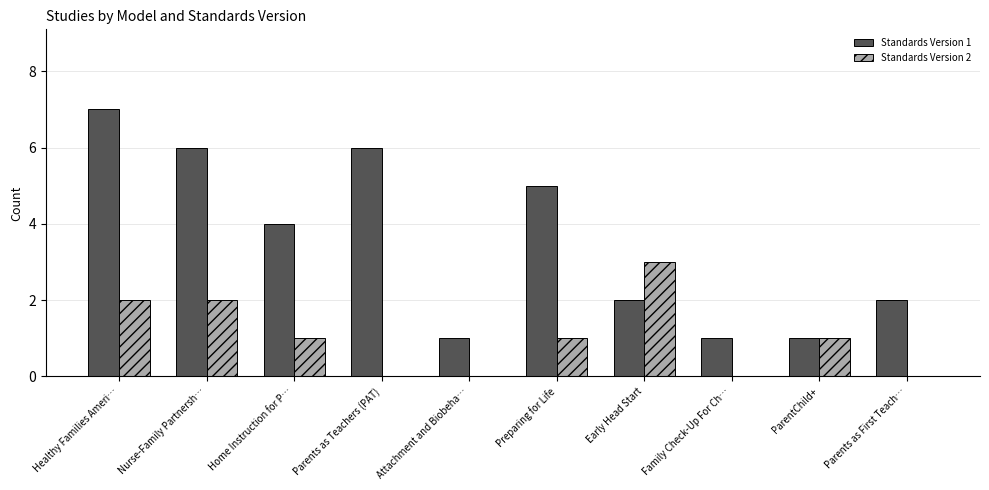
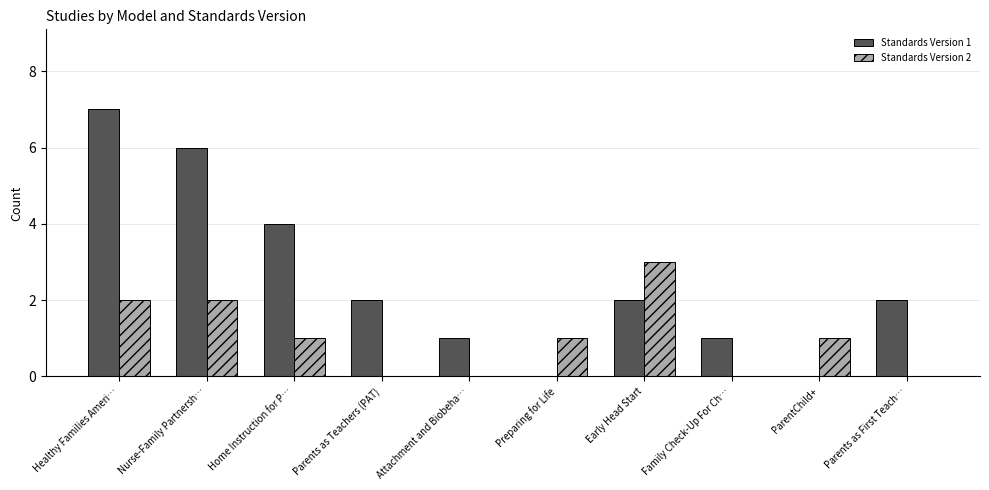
Standards Version 1, Parents as Teachers (PAT): 6 -> 2
Standards Version 1, Preparing for Life: 5 -> 0
Standards Version 1, ParentChild+: 1 -> 0
